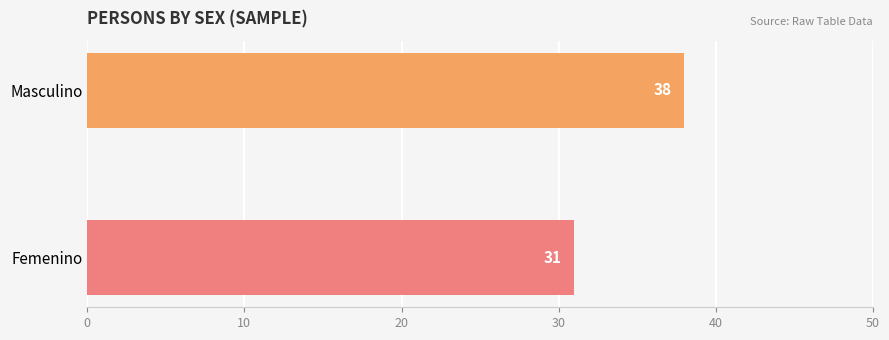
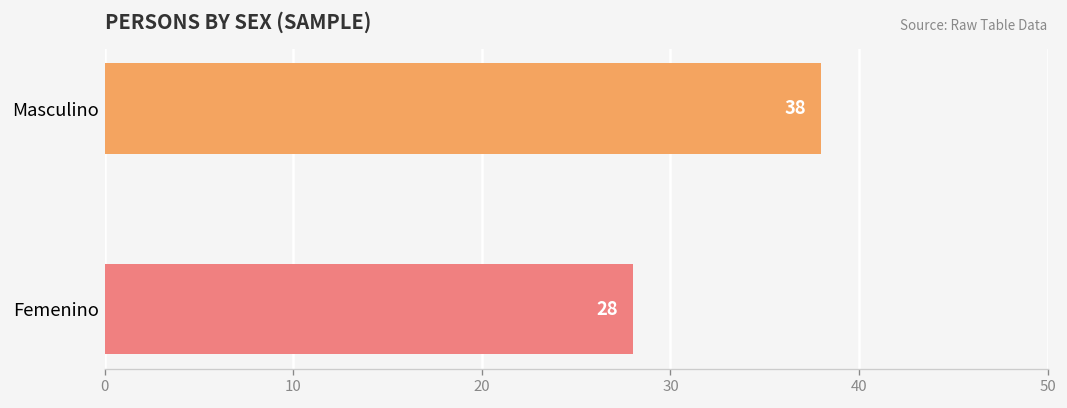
Femenino: 31 -> 28
